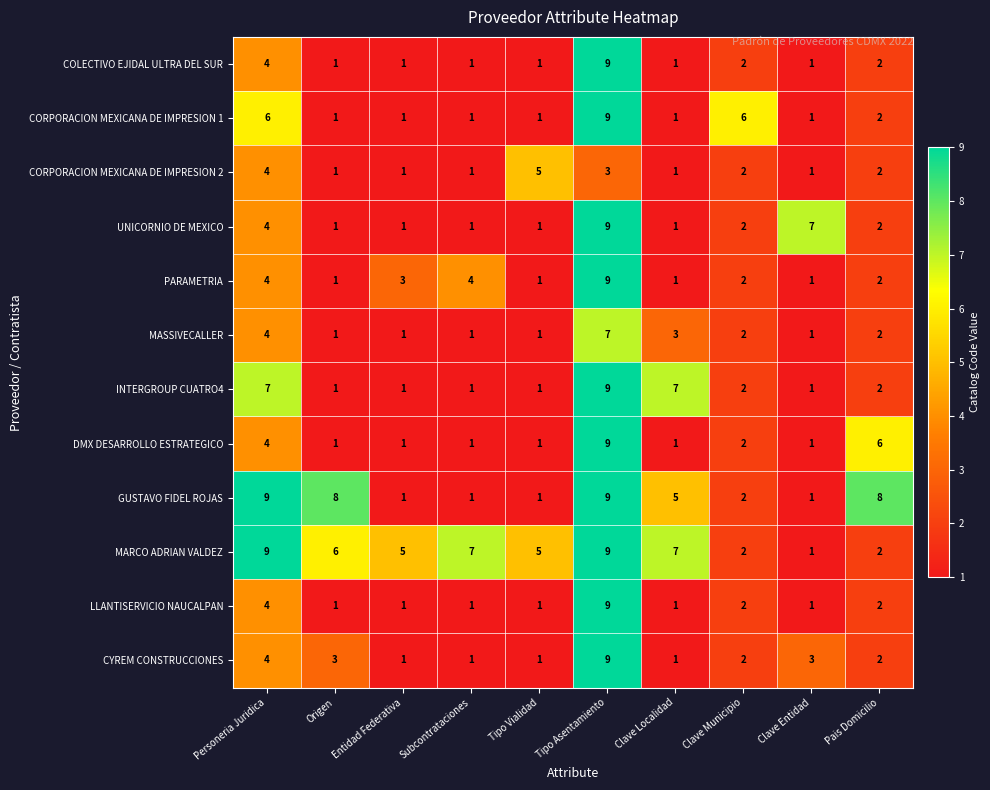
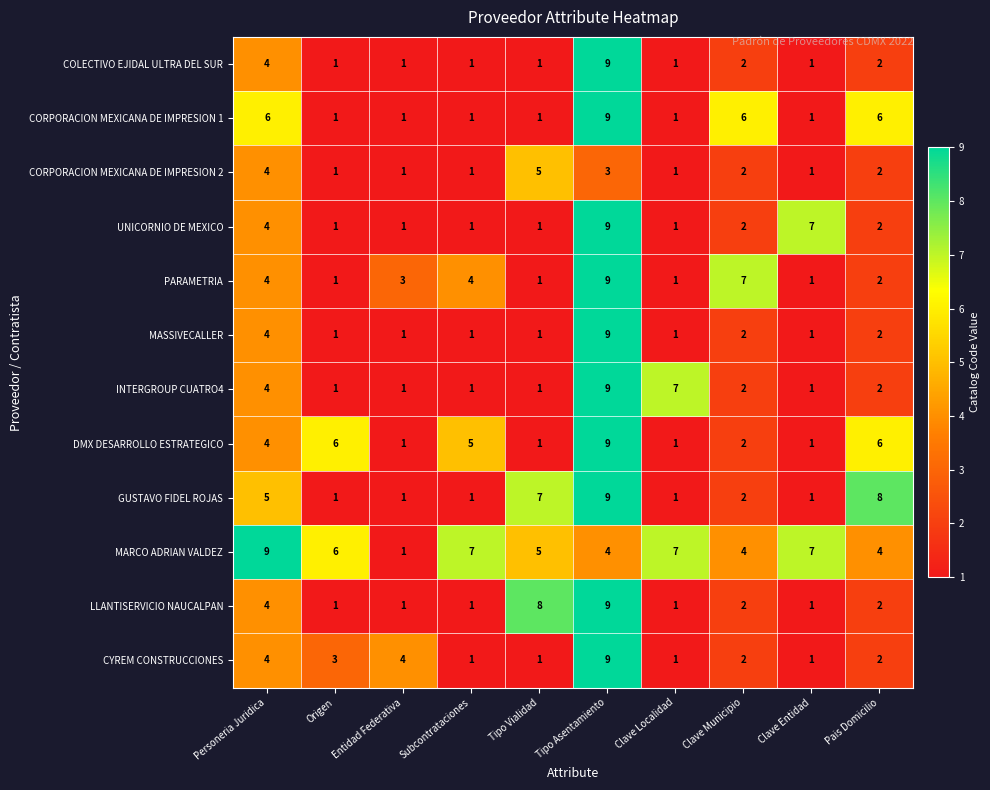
CORPORACION MEXICANA DE IMPRESION 1, Pais Domicilio: 2 -> 6
PARAMETRIA, Clave Municipio: 2 -> 7
MASSIVECALLER, Tipo Asentamiento: 7 -> 9
MASSIVECALLER, Clave Localidad: 3 -> 1
INTERGROUP CUATRO4, Personeria Juridica: 7 -> 4
DMX DESARROLLO ESTRATEGICO, Origen: 1 -> 6
DMX DESARROLLO ESTRATEGICO, Subcontrataciones: 1 -> 5
GUSTAVO FIDEL ROJAS, Personeria Juridica: 9 -> 5
GUSTAVO FIDEL ROJAS, Origen: 8 -> 1
GUSTAVO FIDEL ROJAS, Tipo Vialidad: 1 -> 7
GUSTAVO FIDEL ROJAS, Clave Localidad: 5 -> 1
MARCO ADRIAN VALDEZ, Entidad Federativa: 5 -> 1
MARCO ADRIAN VALDEZ, Tipo Asentamiento: 9 -> 4
MARCO ADRIAN VALDEZ, Clave Municipio: 2 -> 4
MARCO ADRIAN VALDEZ, Clave Entidad: 1 -> 7
MARCO ADRIAN VALDEZ, Pais Domicilio: 2 -> 4
LLANTISERVICIO NAUCALPAN, Tipo Vialidad: 1 -> 8
CYREM CONSTRUCCIONES, Entidad Federativa: 1 -> 4
CYREM CONSTRUCCIONES, Clave Entidad: 3 -> 1
